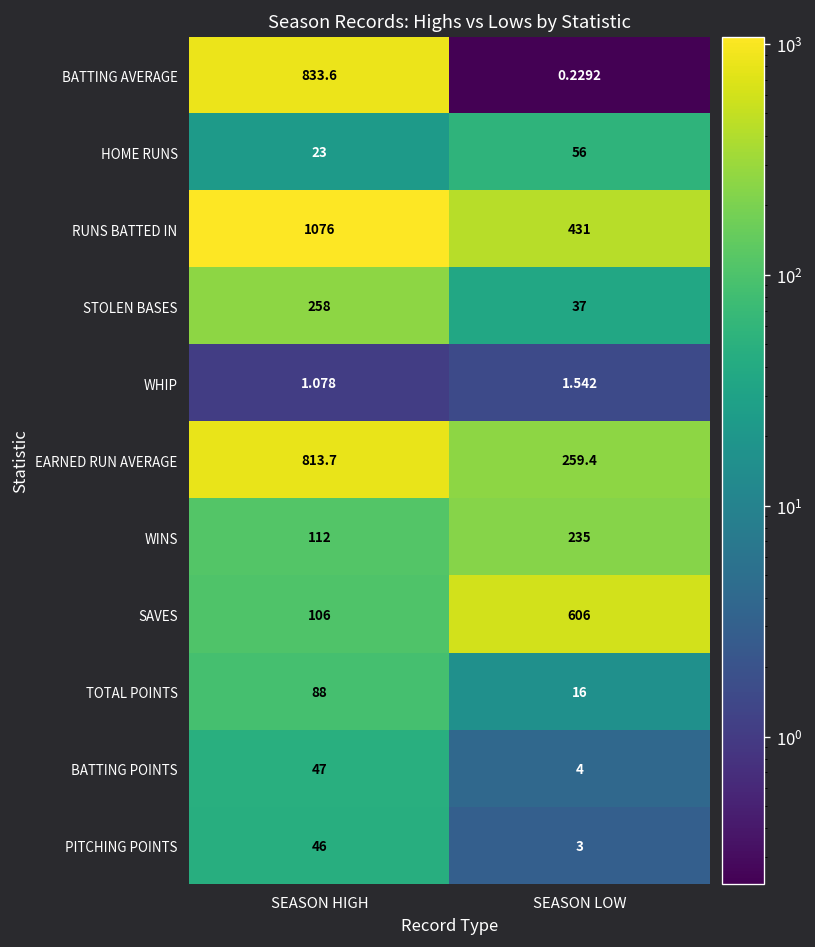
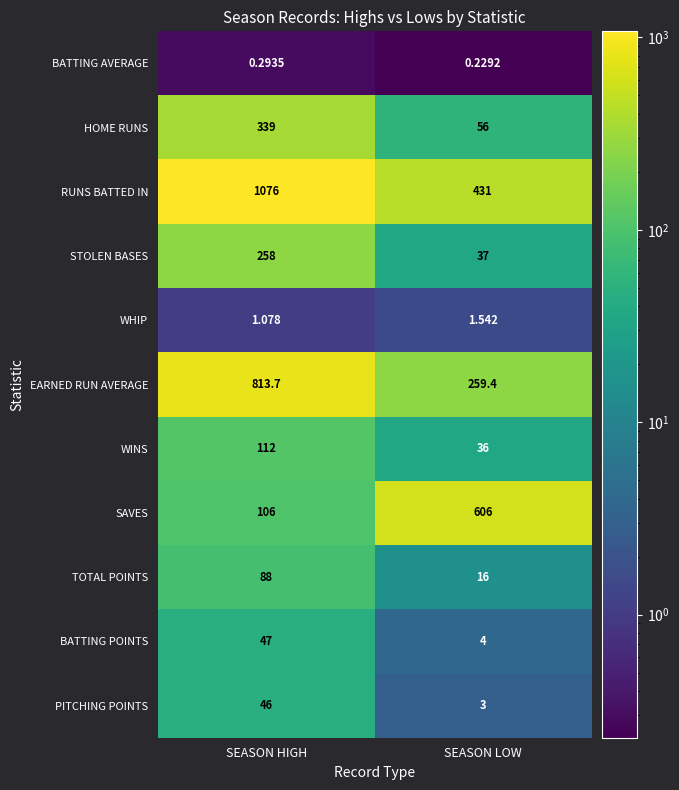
BATTING AVERAGE, SEASON HIGH: 833.6 -> 0.2935
HOME RUNS, SEASON HIGH: 23 -> 339
WINS, SEASON LOW: 235 -> 36
